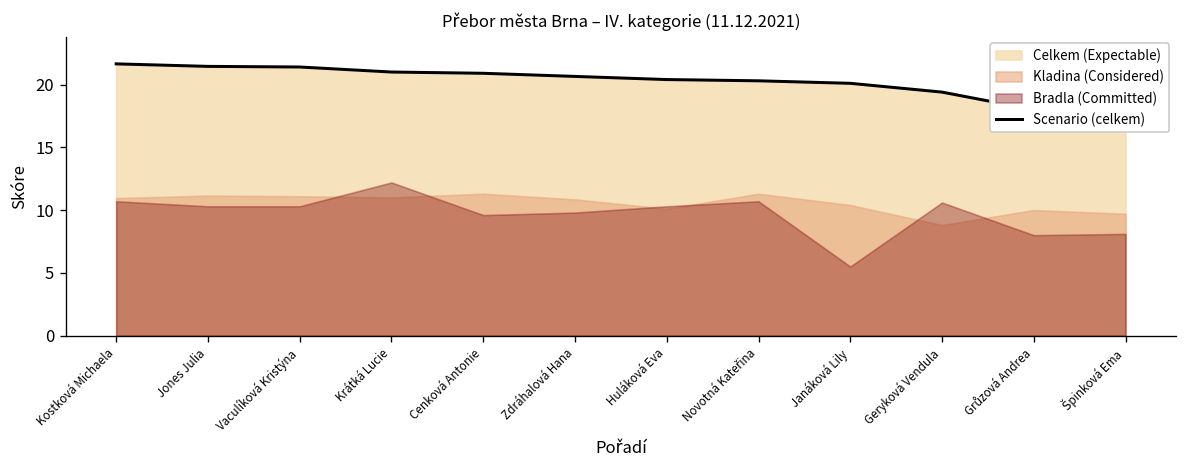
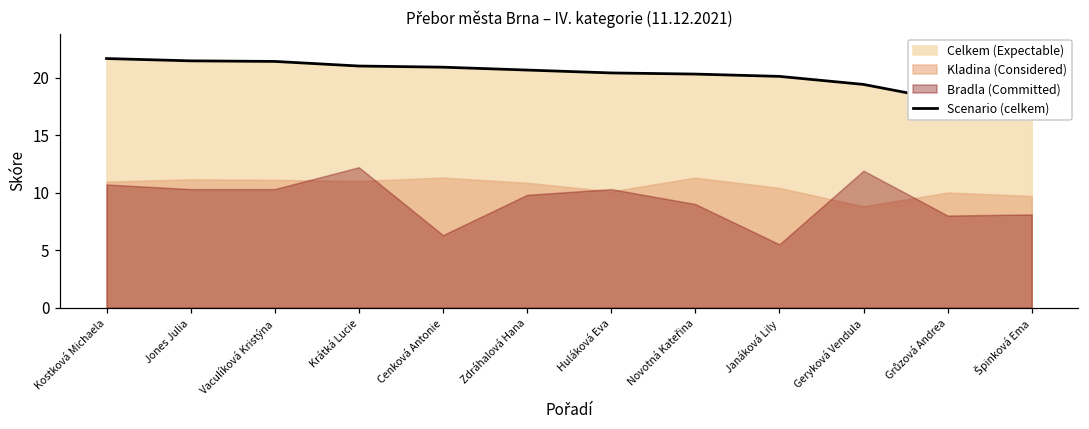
Bradla (Committed), Cenková Antonie: 9.6 -> 6.3
Bradla (Committed), Novotná Kateřina: 10.7 -> 9.0
Bradla (Committed), Geryková Vendula: 10.6 -> 11.9
